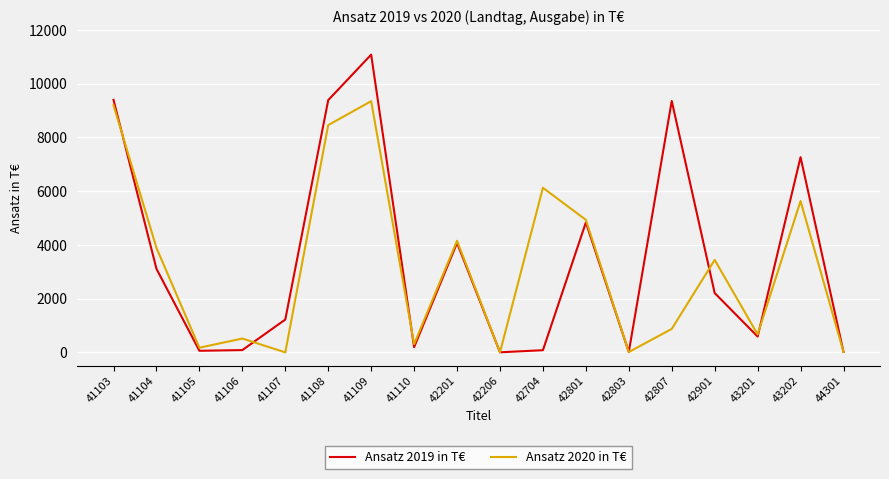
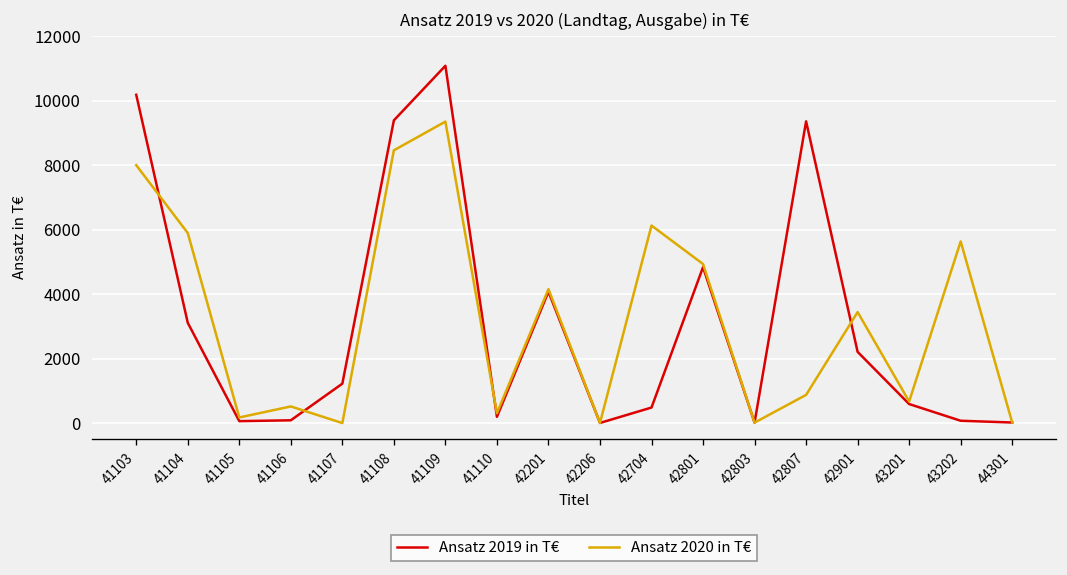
Ansatz 2019 in T€, 41103: 9400 -> 10200
Ansatz 2020 in T€, 41103: 9200 -> 8000
Ansatz 2020 in T€, 41104: 3900 -> 5900
Ansatz 2019 in T€, 42704: 100 -> 500
Ansatz 2019 in T€, 43202: 7300 -> 100
